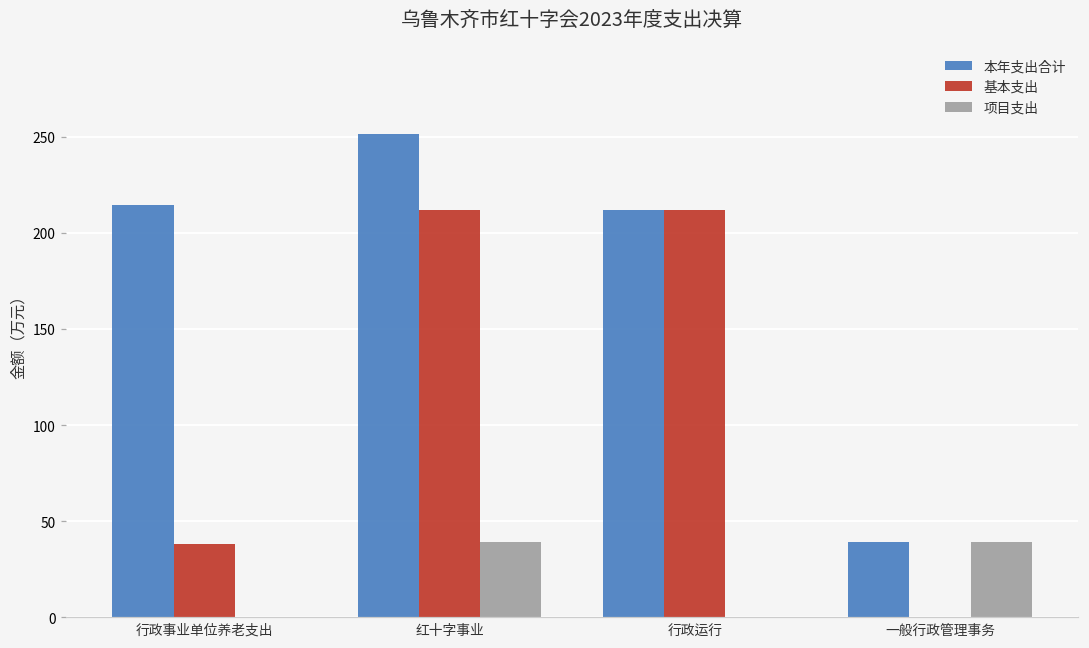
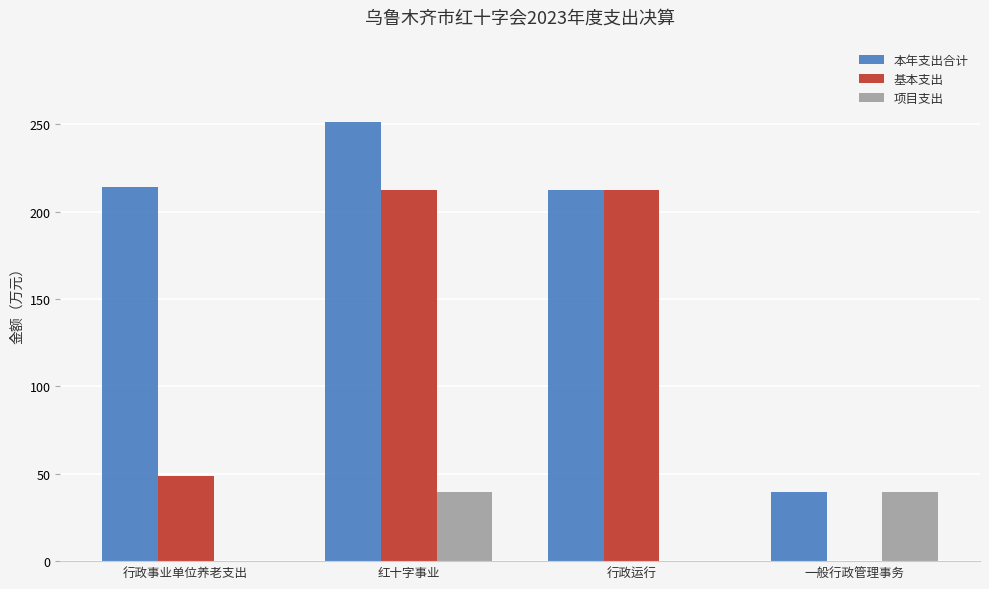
基本支出, 行政事业单位养老支出: 38 -> 49
